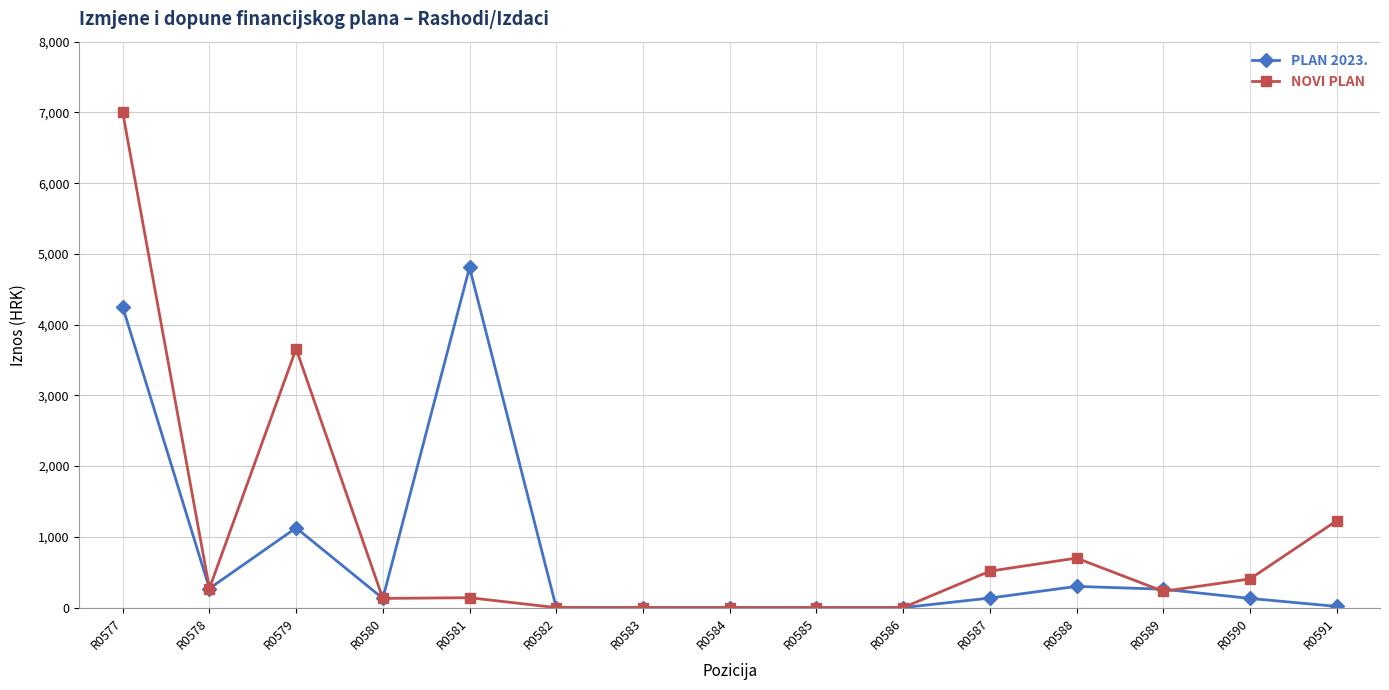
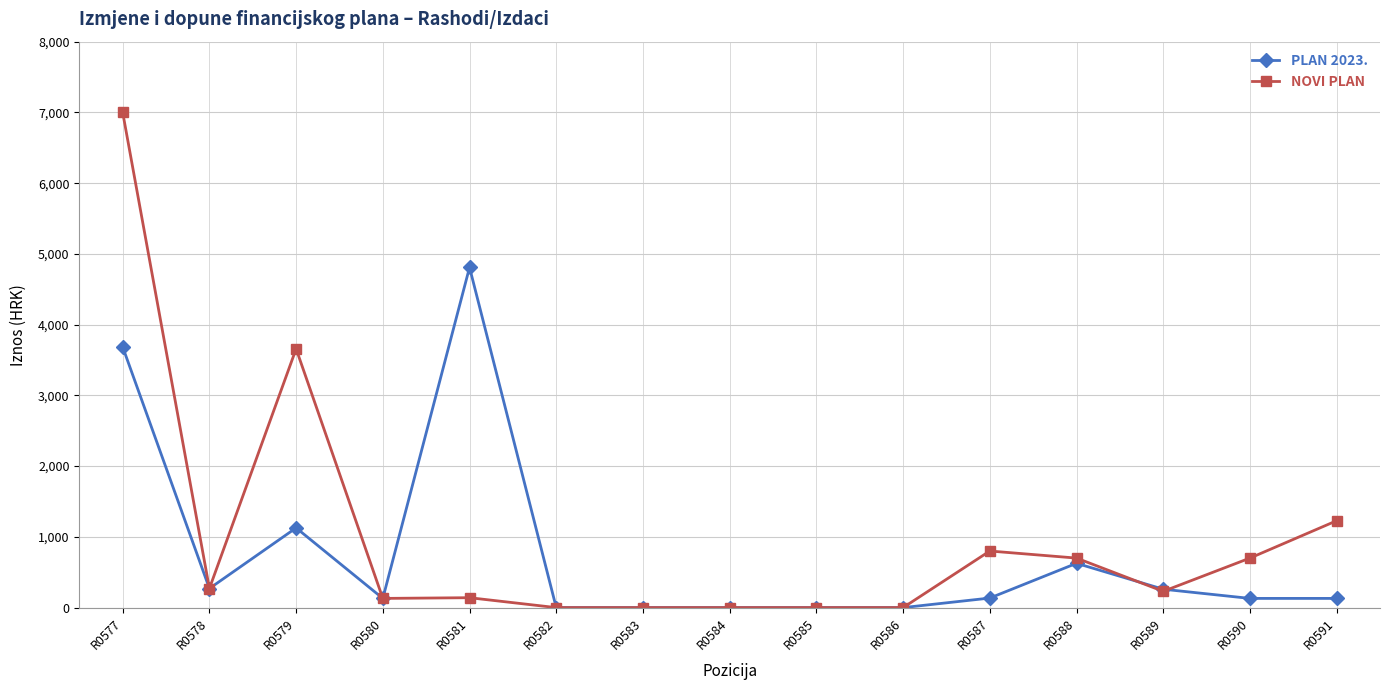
PLAN 2023., R0577: 4,300 -> 3,700
NOVI PLAN, R0587: 500 -> 800
PLAN 2023., R0588: 300 -> 600
NOVI PLAN, R0590: 400 -> 700
PLAN 2023., R0591: 0 -> 100
